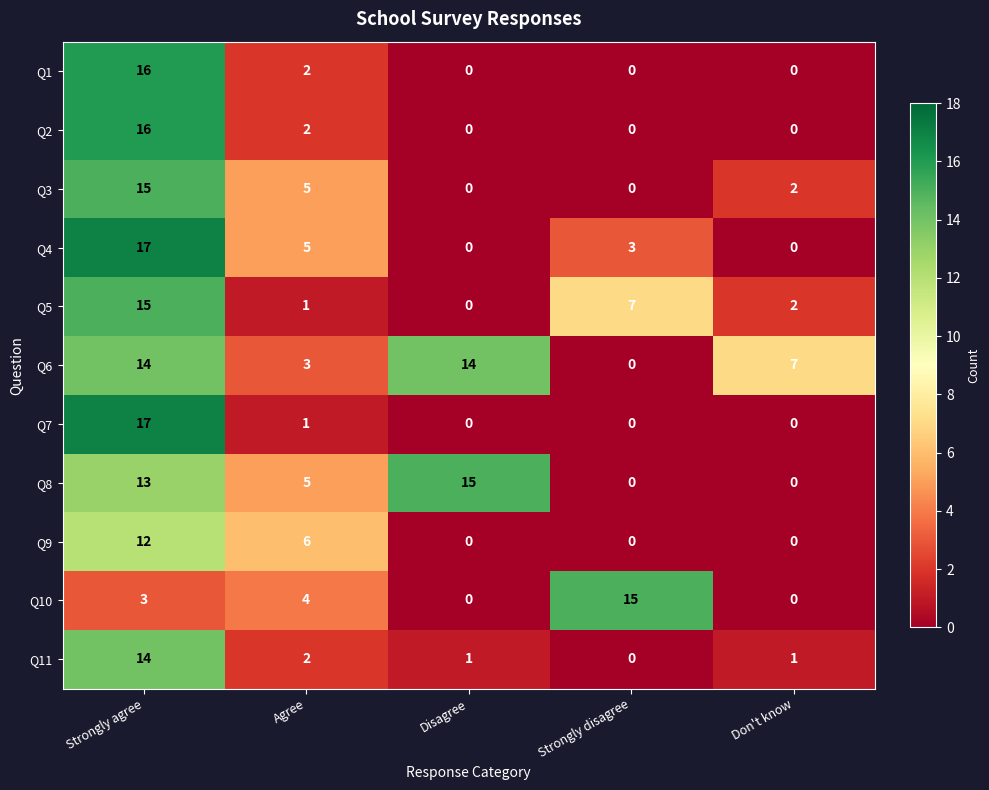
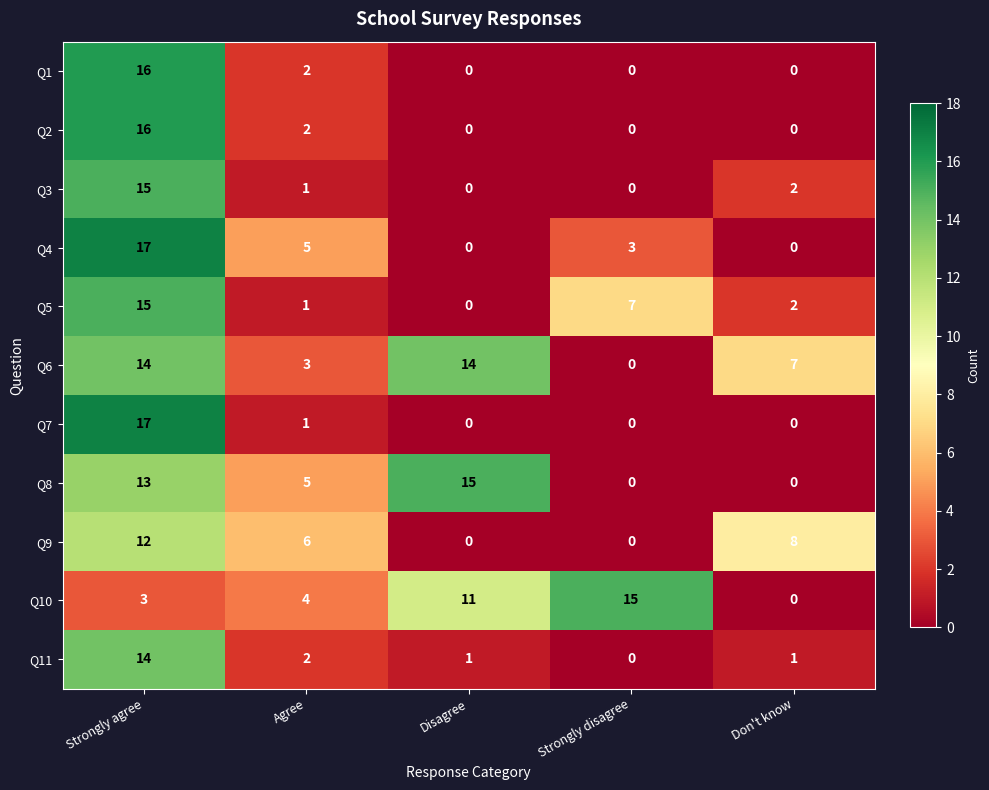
Q3, Agree: 5 -> 1
Q9, Don't know: 0 -> 8
Q10, Disagree: 0 -> 11
